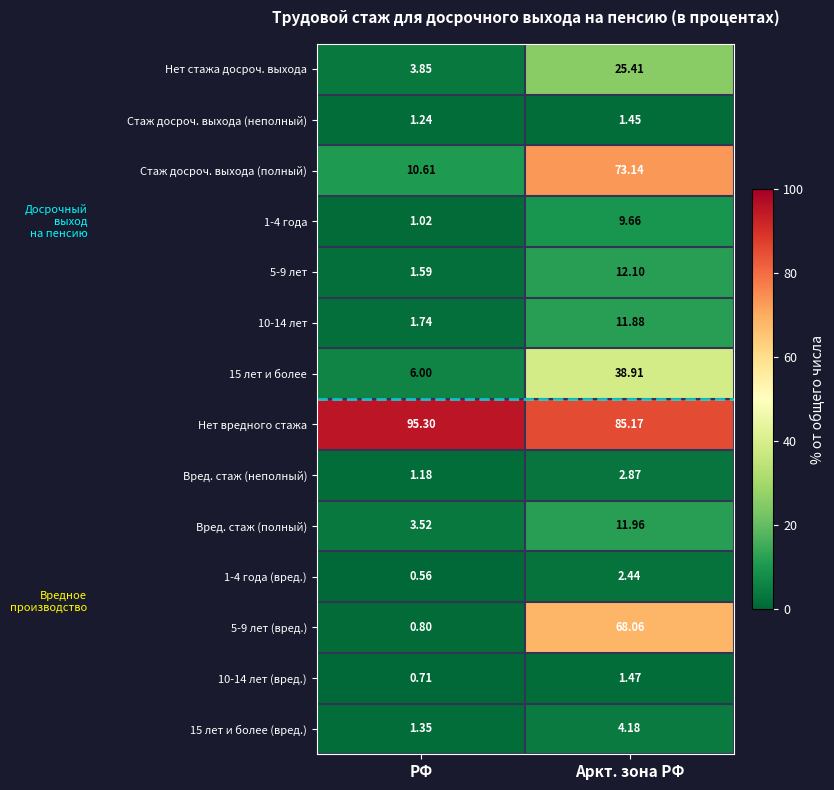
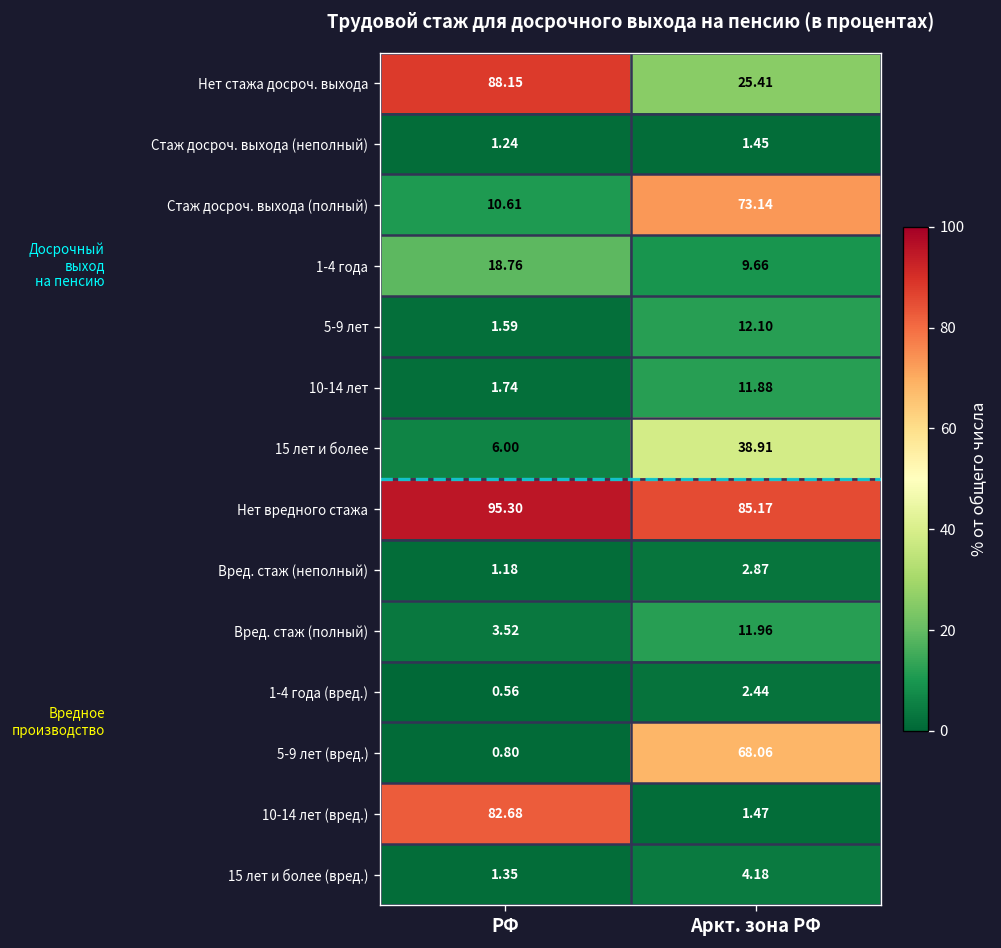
Нет стажа досроч. выхода, РФ: 3.85 -> 88.15
1-4 года, РФ: 1.02 -> 18.76
10-14 лет (вред.), РФ: 0.71 -> 82.68
